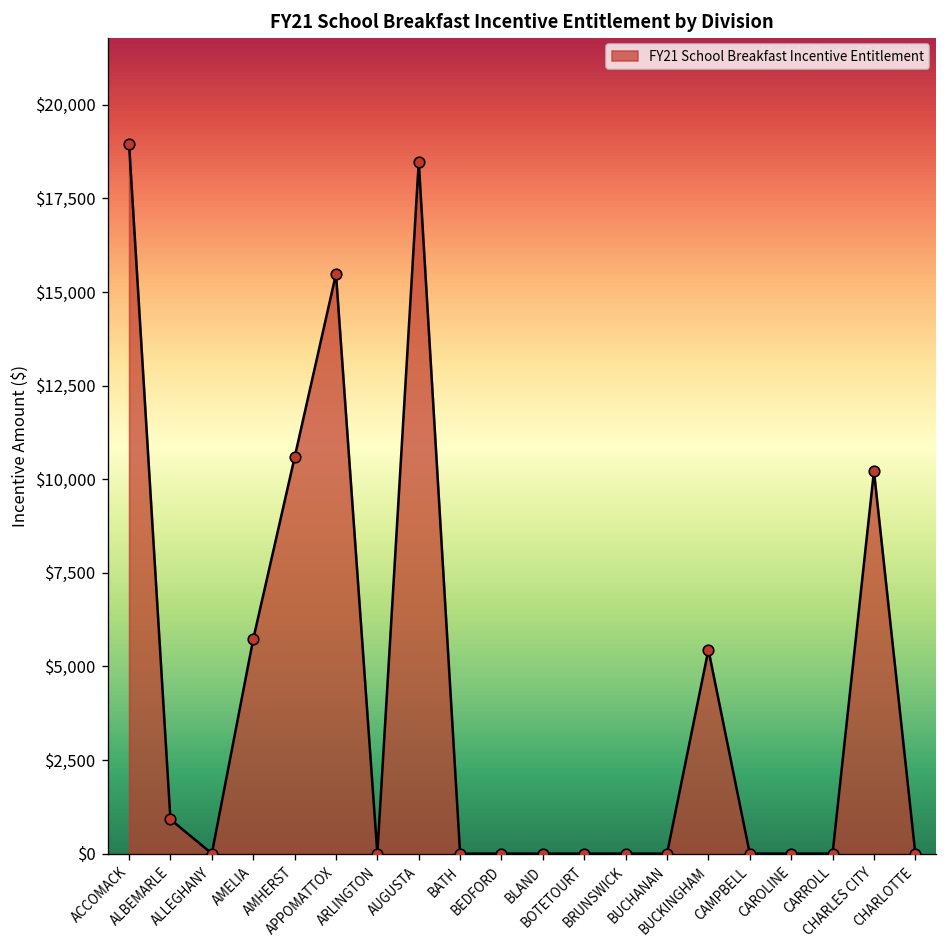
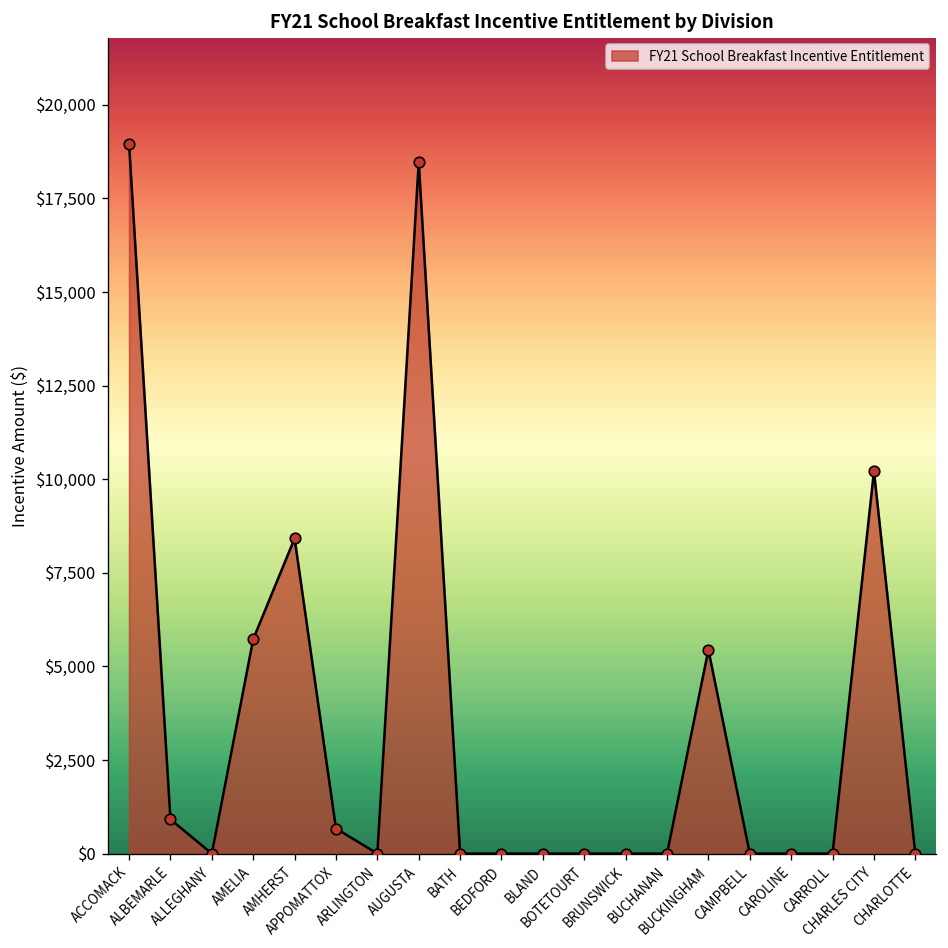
AMHERST: $10,600 -> $8,400
APPOMATTOX: $15,500 -> $700
